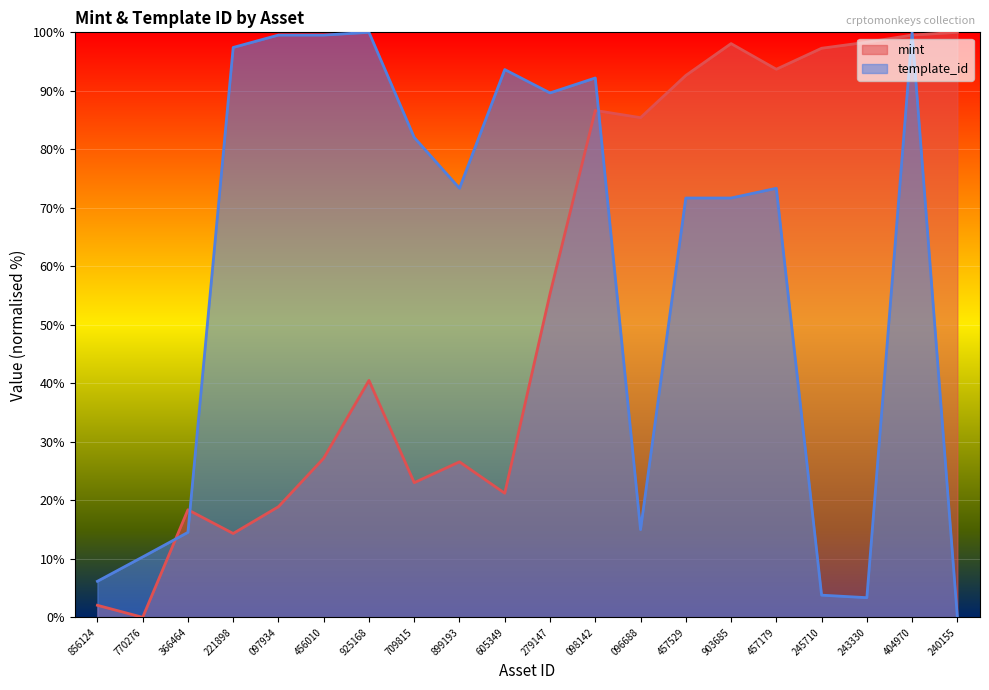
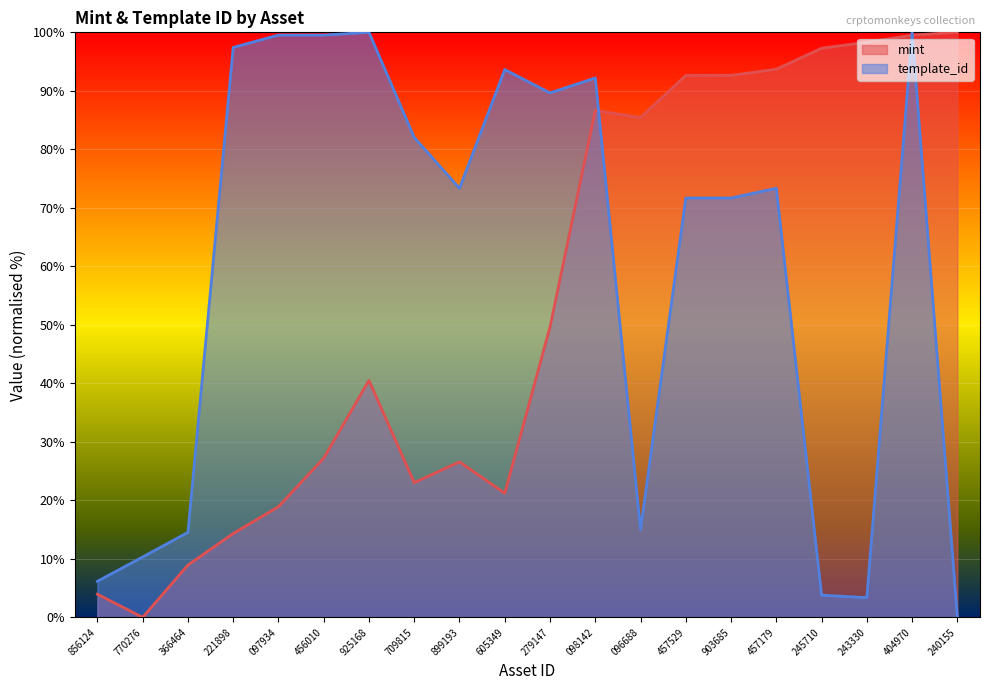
mint, 856124: 2% -> 4%
mint, 366464: 18% -> 9%
mint, 279147: 55% -> 50%
mint, 903685: 98% -> 93%
